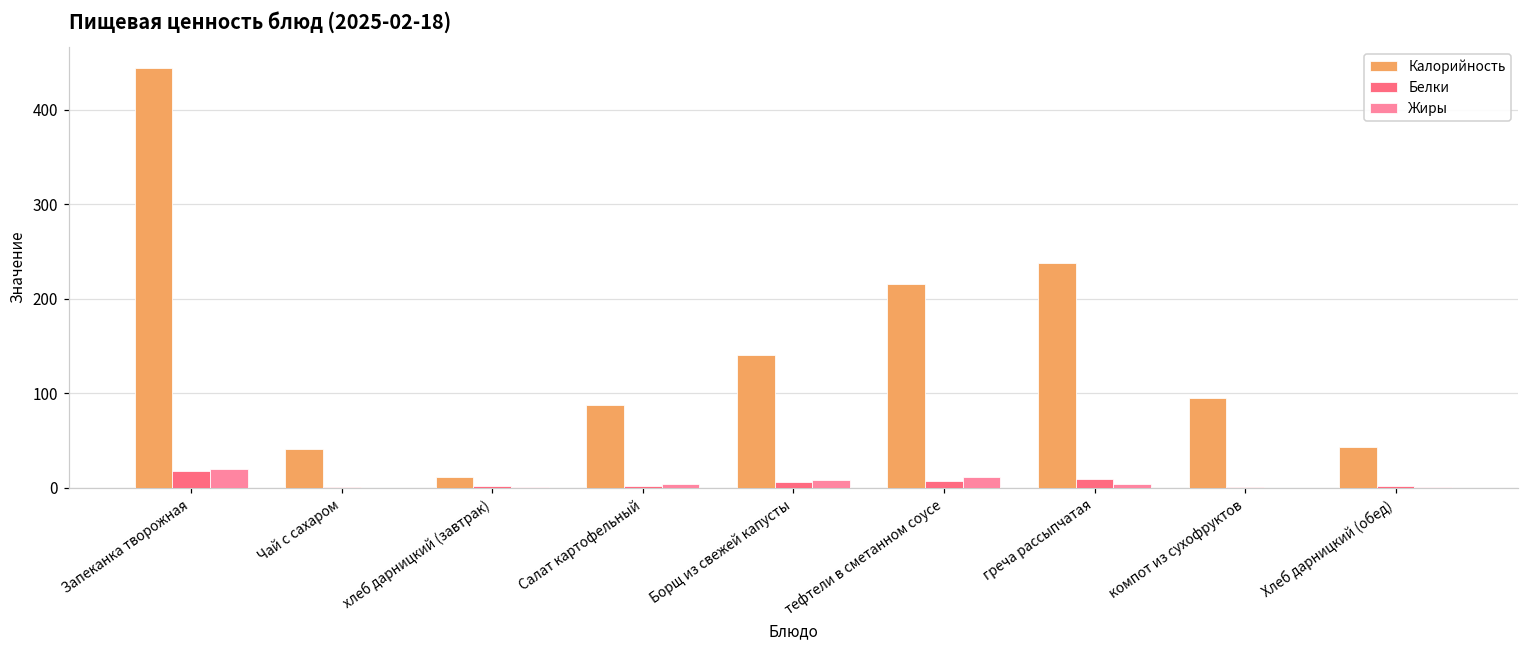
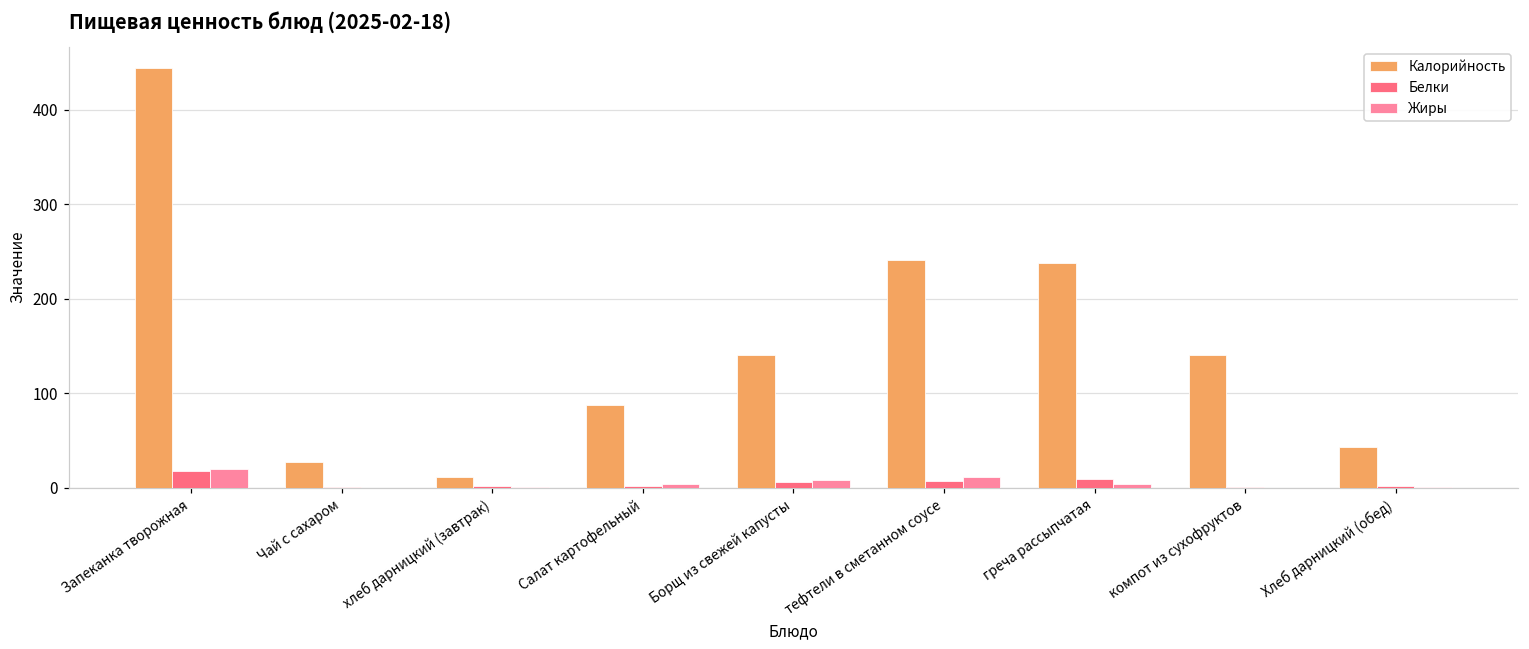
Калорийность, Чай с сахаром: 40 -> 30
Калорийность, тефтели в сметанном соусе: 220 -> 240
Калорийность, компот из сухофруктов: 100 -> 140
